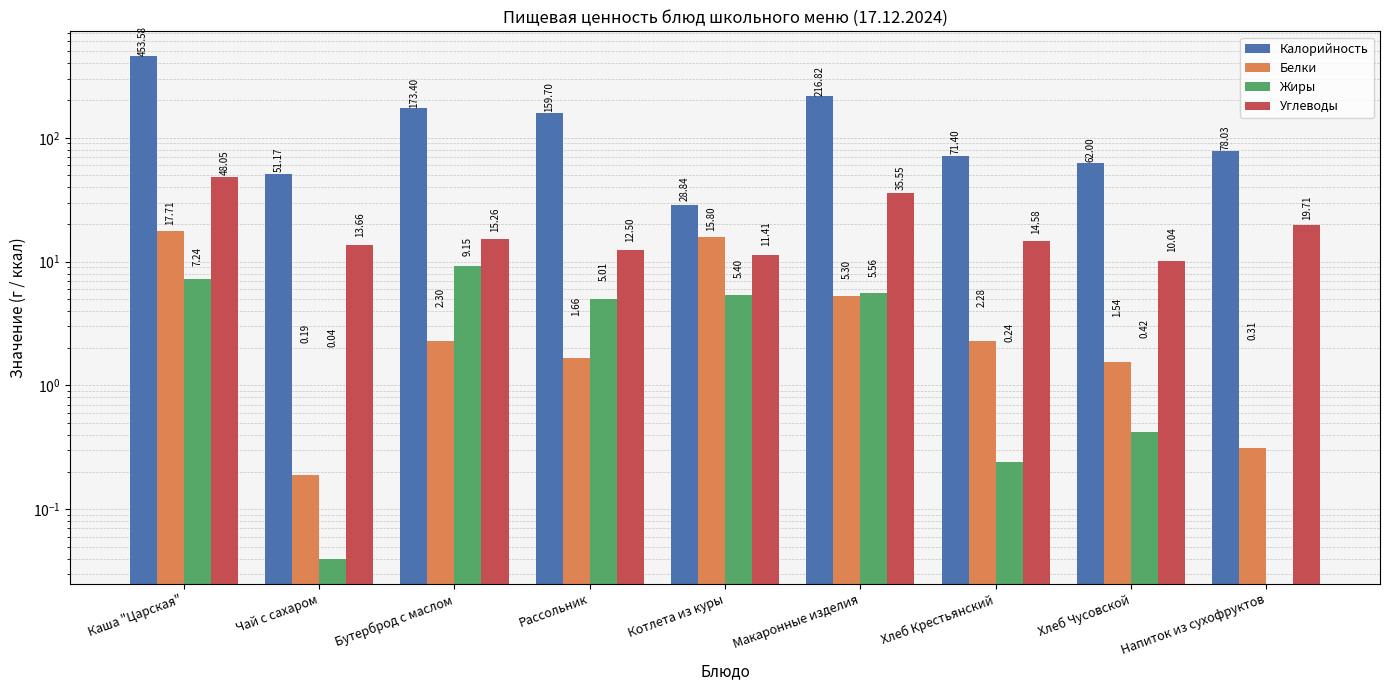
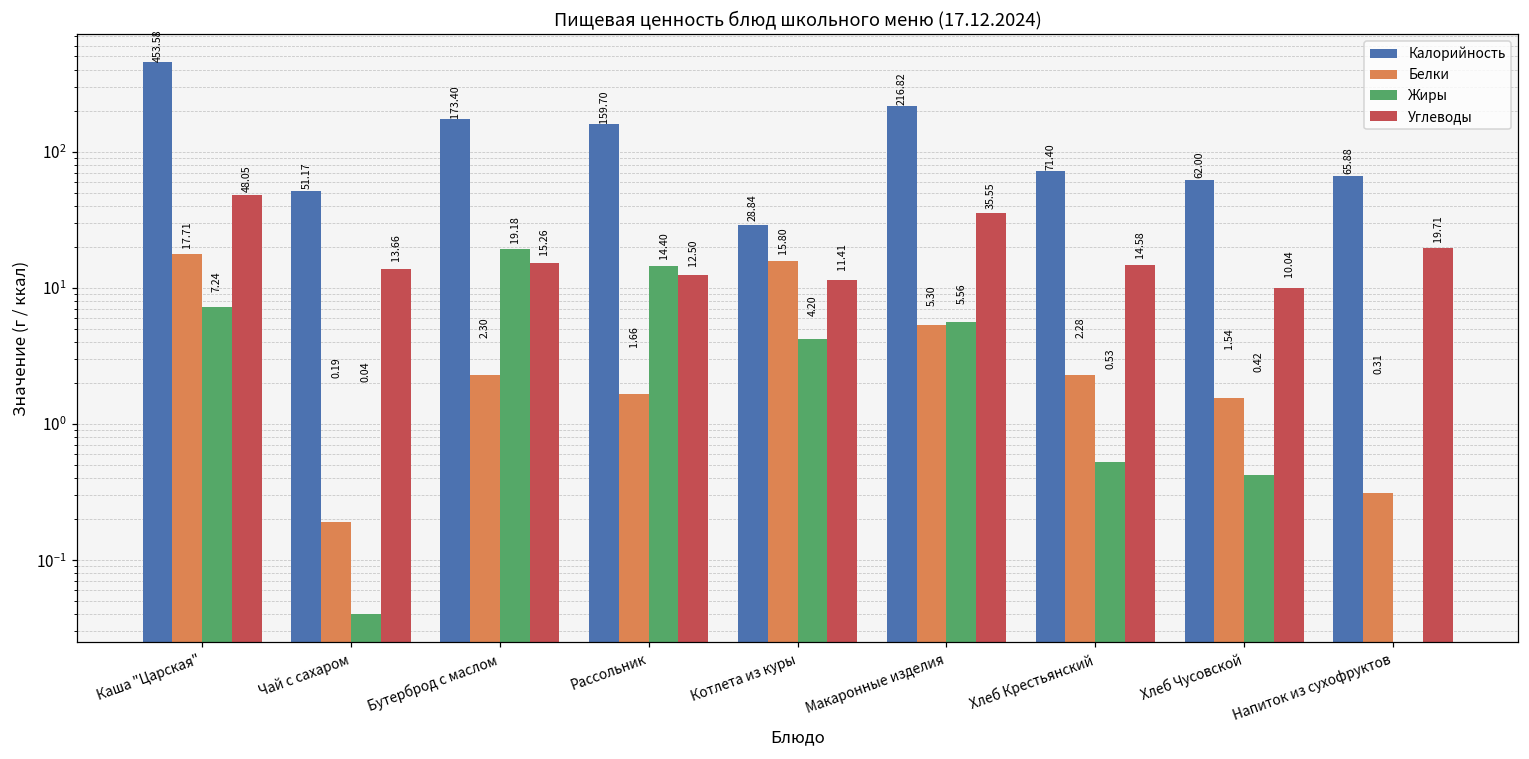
Жиры, Бутерброд с маслом: 9.15 -> 19.18
Жиры, Рассольник: 5.01 -> 14.40
Жиры, Котлета из куры: 5.40 -> 4.20
Жиры, Хлеб Крестьянский: 0.24 -> 0.53
Калорийность, Напиток из сухофруктов: 78.03 -> 65.88
